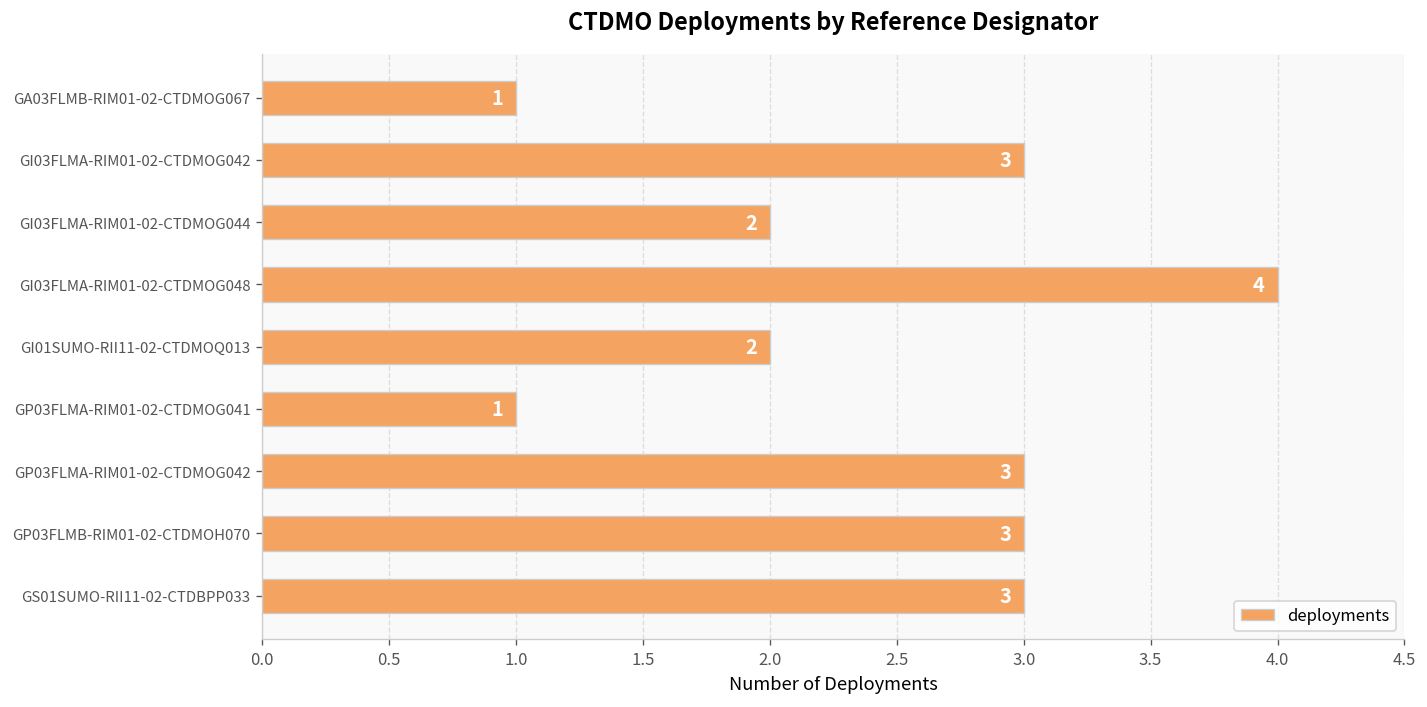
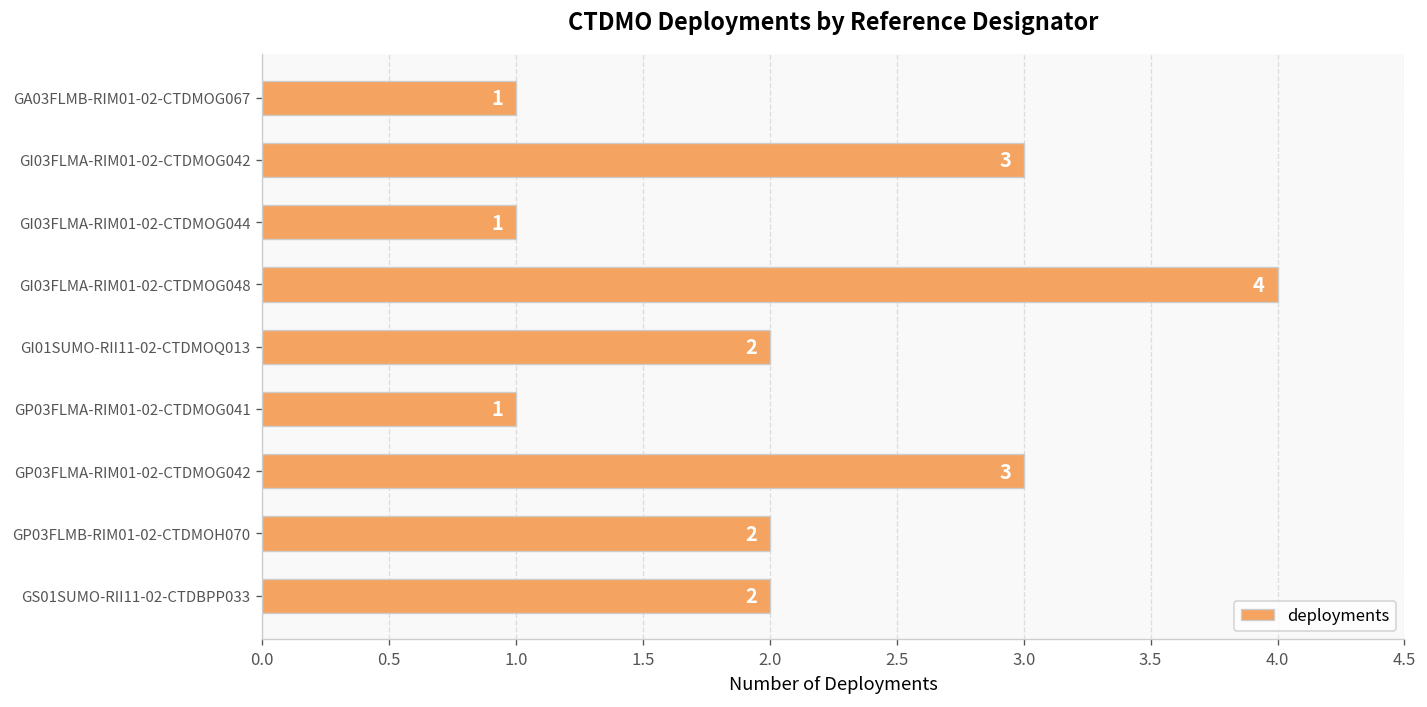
GI03FLMA-RIM01-02-CTDMOG044: 2 -> 1
GP03FLMB-RIM01-02-CTDMOH070: 3 -> 2
GS01SUMO-RII11-02-CTDBPP033: 3 -> 2
